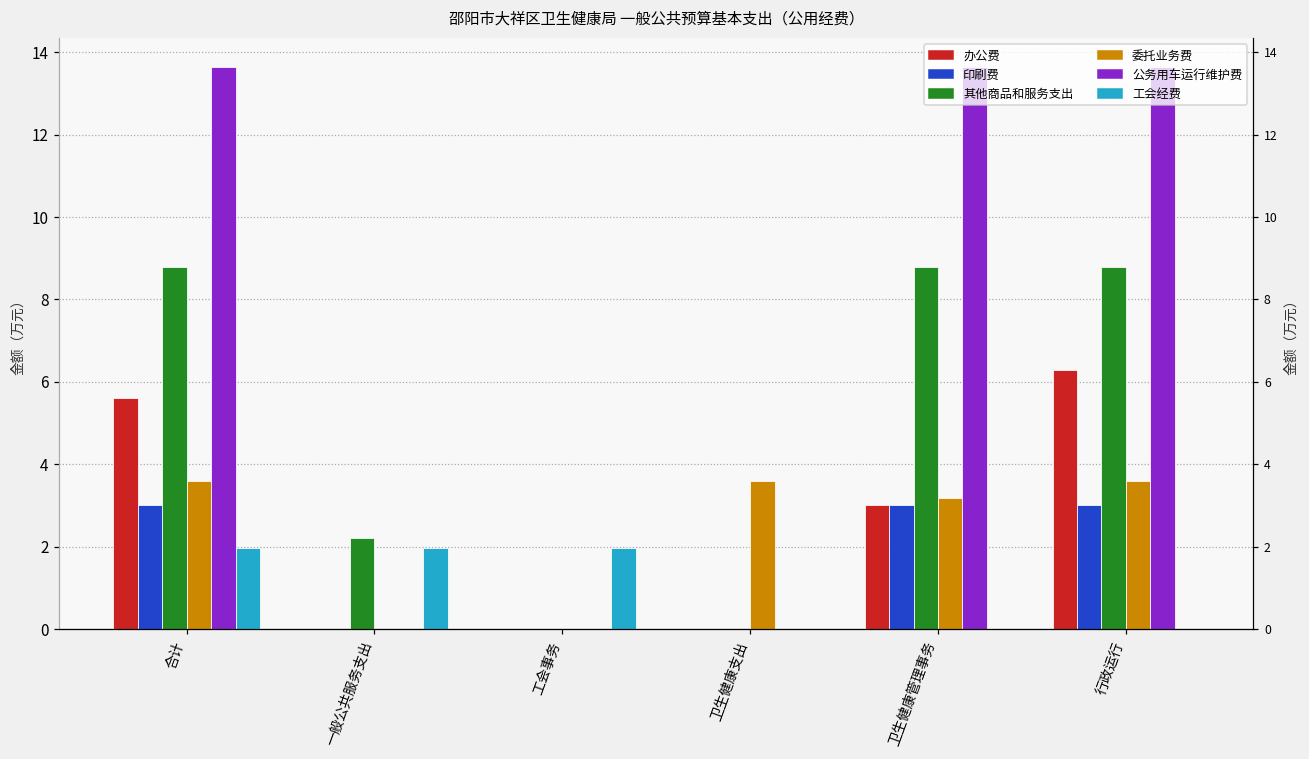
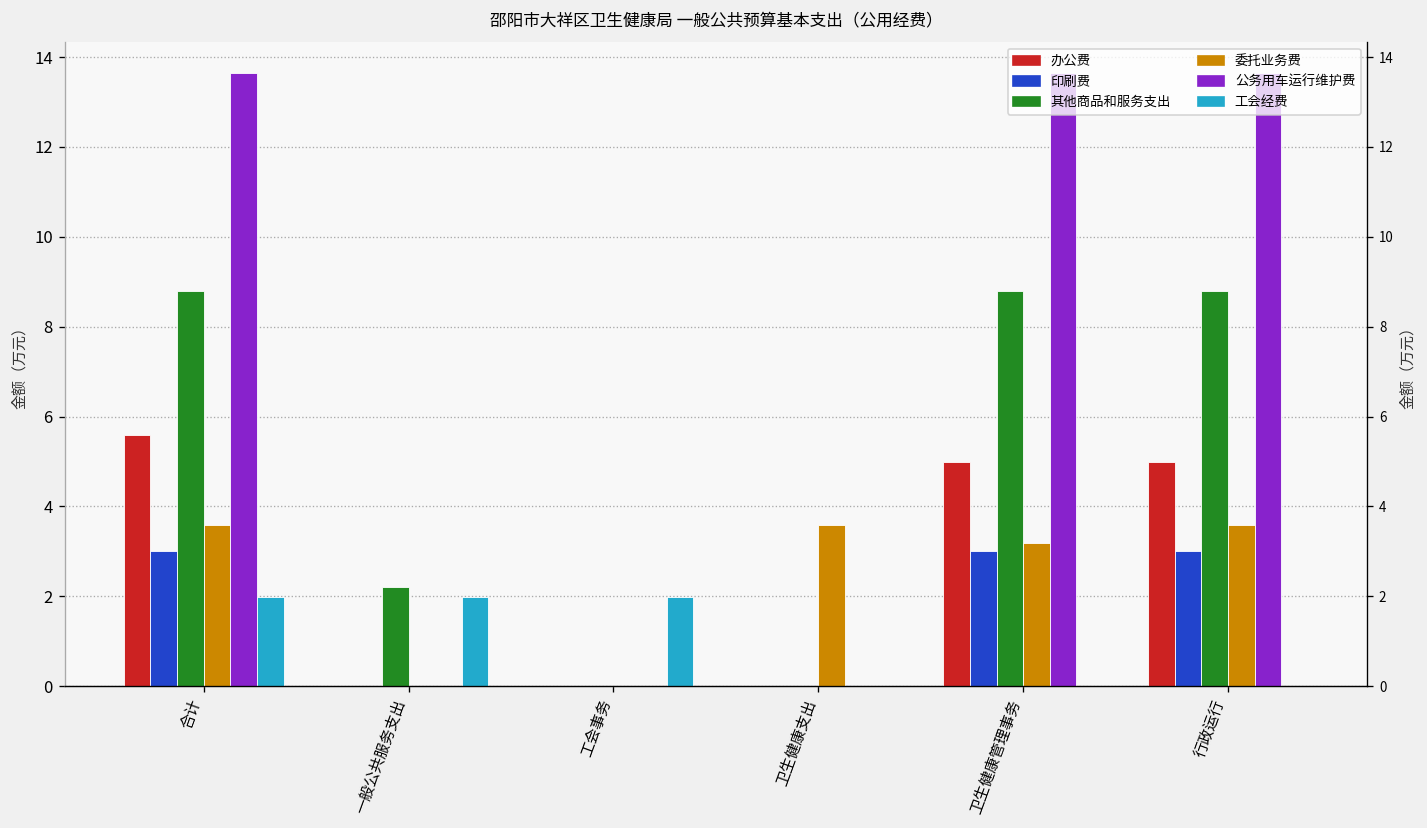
办公费, 卫生健康管理事务: 3 -> 5
办公费, 行政运行: 6.3 -> 5.0
